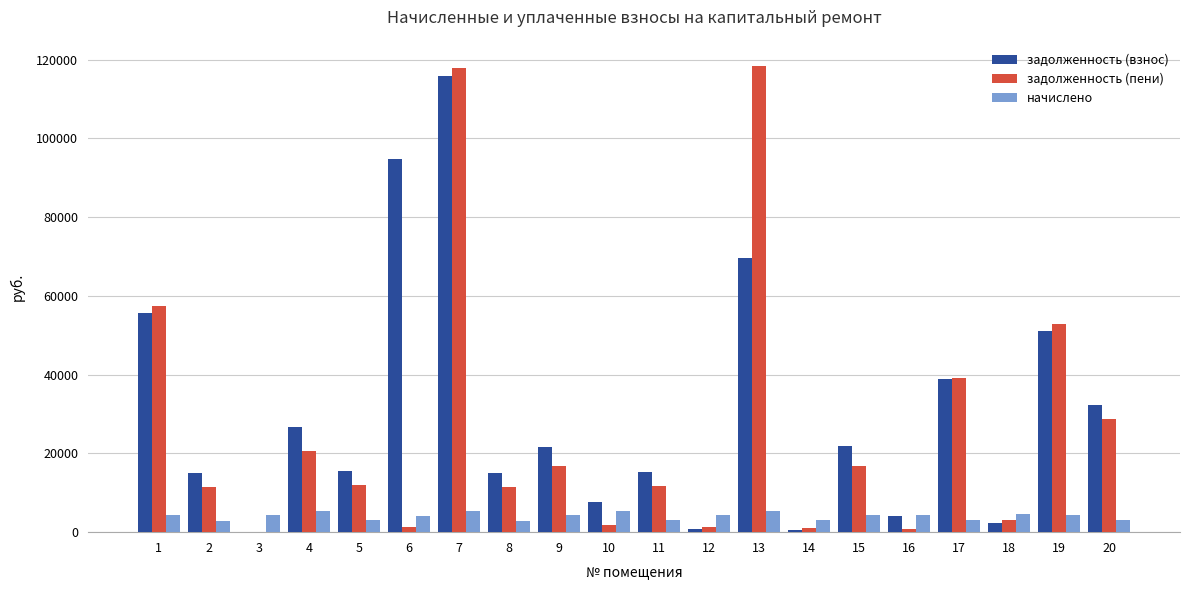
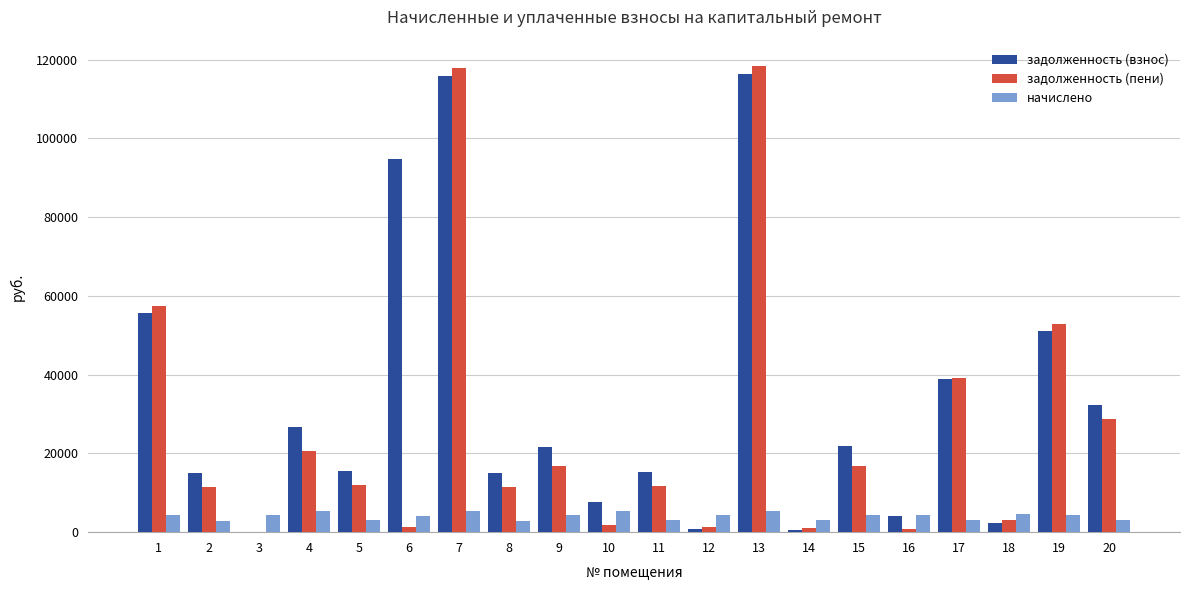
задолженность (взнос), 13: 70000 -> 116000
